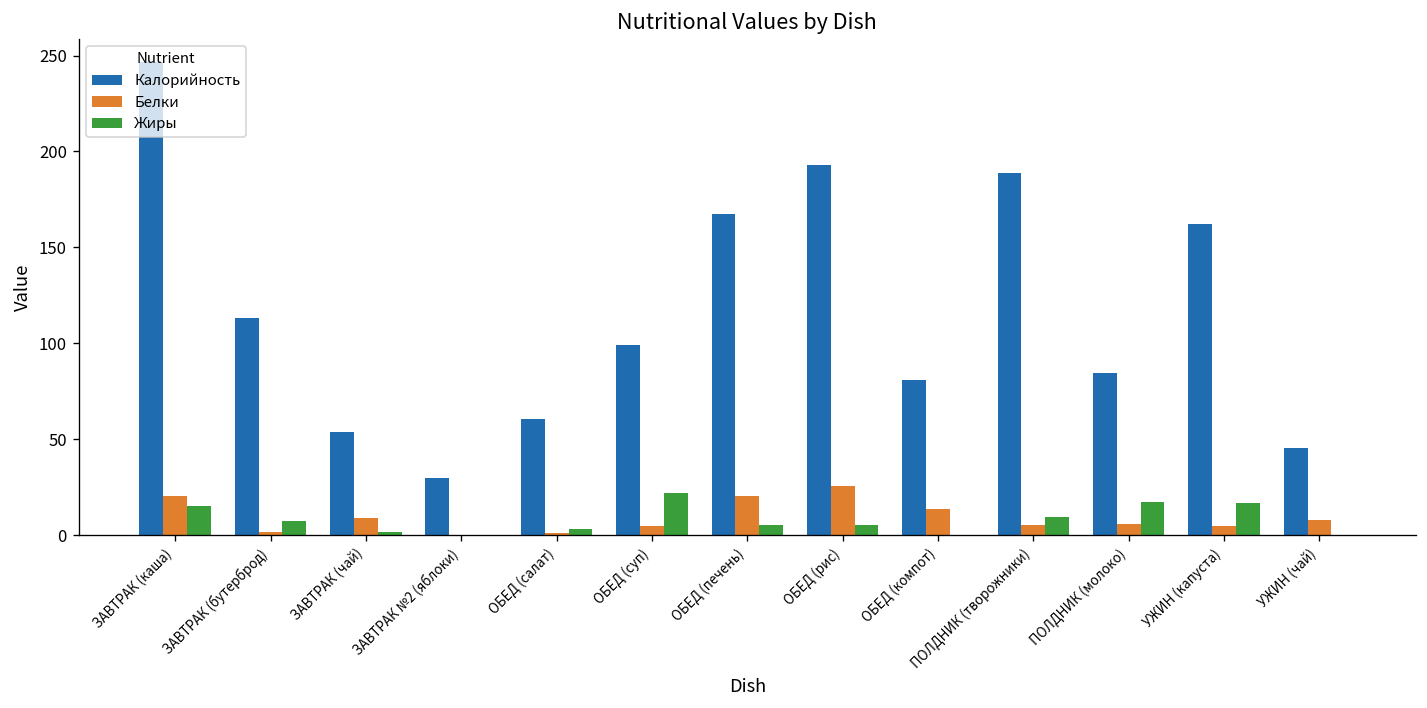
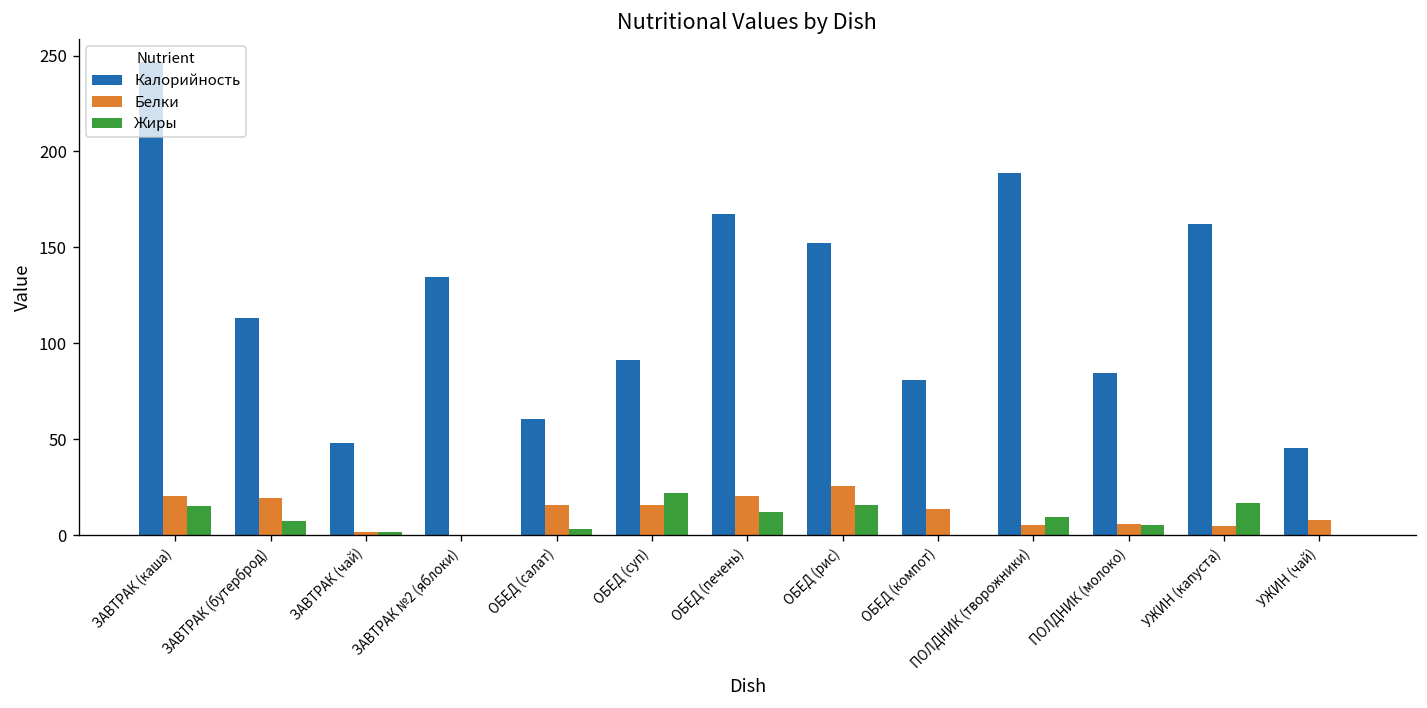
Белки, ЗАВТРАК (бутерброд): 2 -> 19
Калорийность, ЗАВТРАК (чай): 54 -> 48
Белки, ЗАВТРАК (чай): 9 -> 2
Калорийность, ЗАВТРАК №2 (яблоки): 30 -> 135
Белки, ОБЕД (салат): 1 -> 16
Калорийность, ОБЕД (суп): 99 -> 91
Белки, ОБЕД (суп): 5 -> 16
Жиры, ОБЕД (печень): 5 -> 12
Калорийность, ОБЕД (рис): 193 -> 152
Жиры, ОБЕД (рис): 5 -> 16
Жиры, ПОЛДНИК (молоко): 17 -> 5
